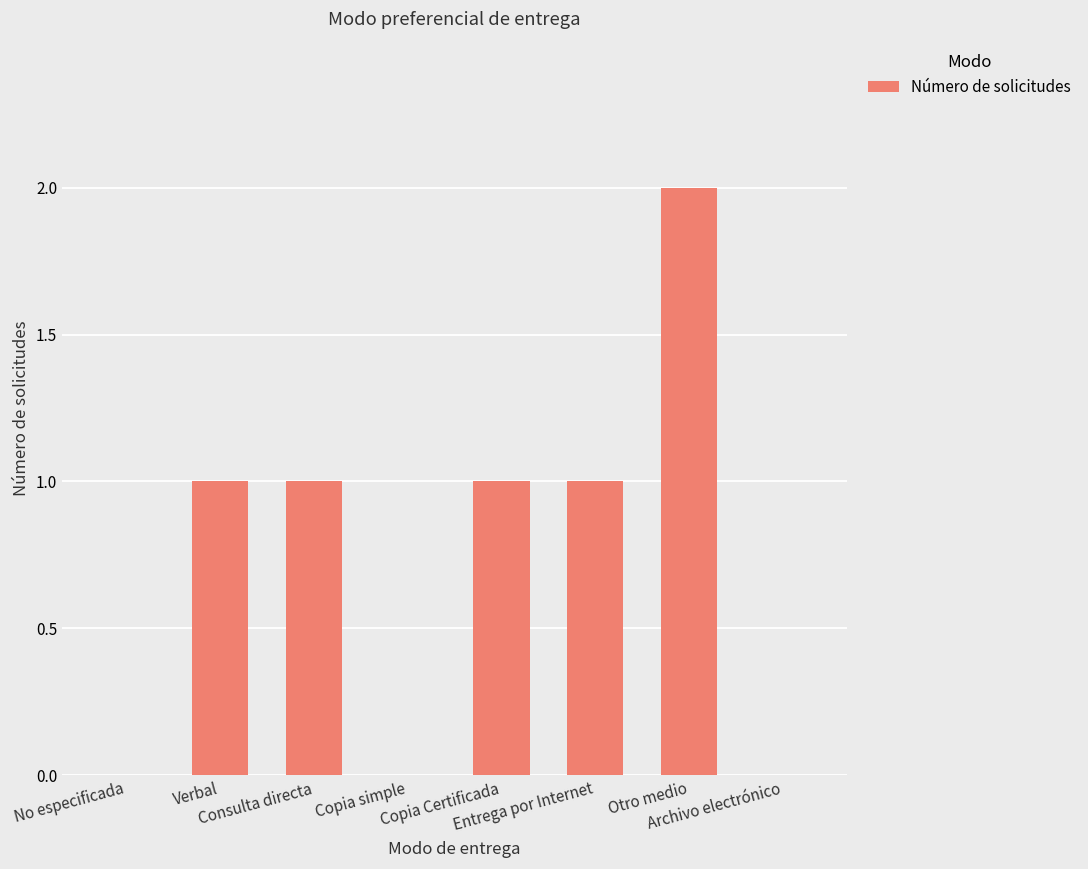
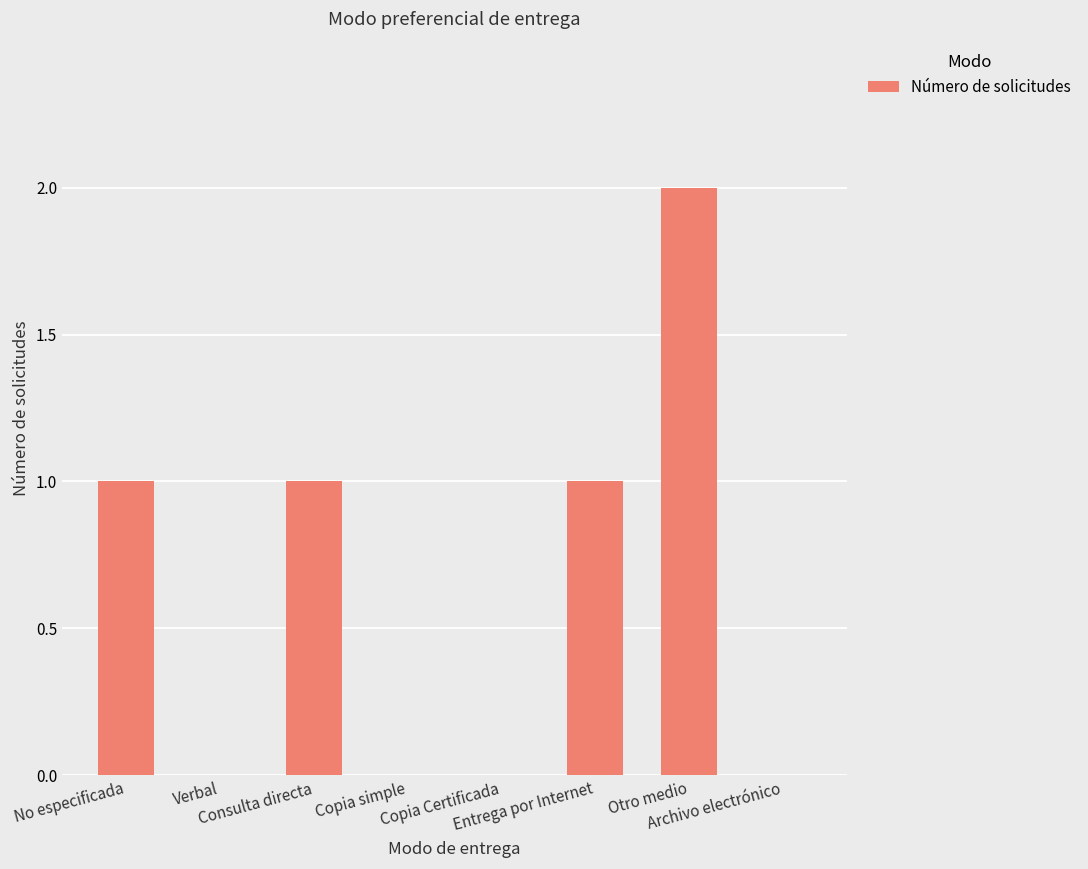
No especificada: 0 -> 1
Verbal: 1 -> 0
Copia Certificada: 1 -> 0
